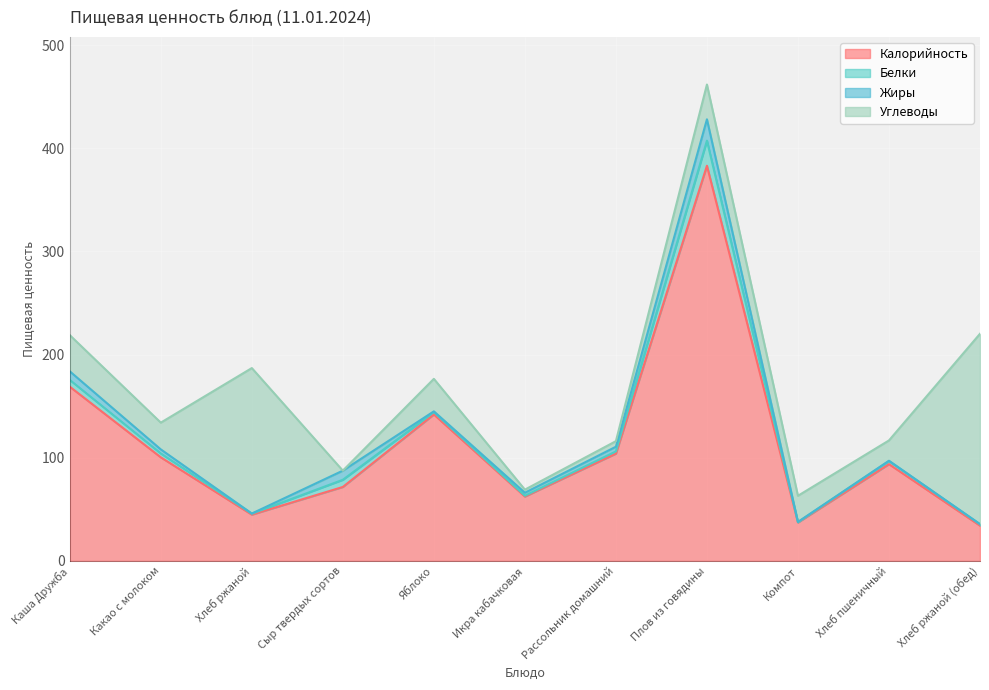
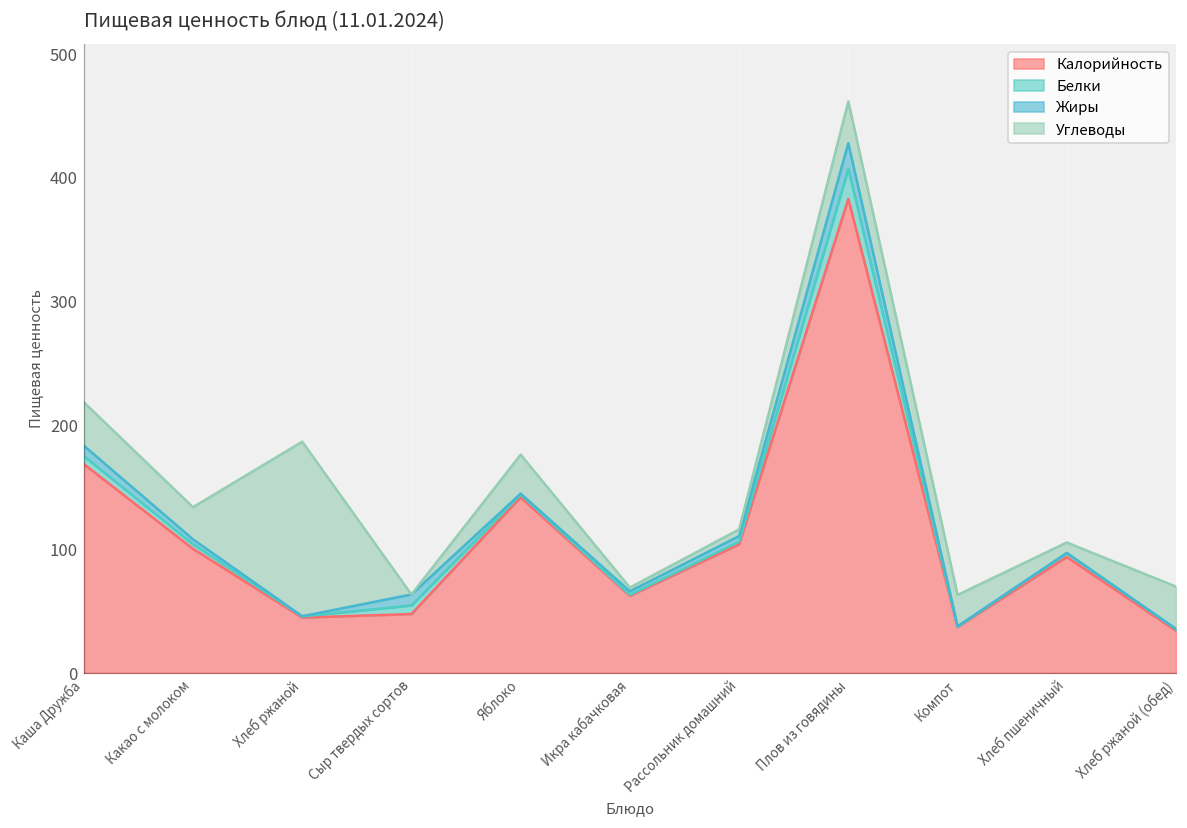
Калорийность, Сыр твердых сортов: 72 -> 48
Углеводы, Хлеб пшеничный: 20 -> 8
Углеводы, Хлеб ржаной (обед): 185 -> 34
